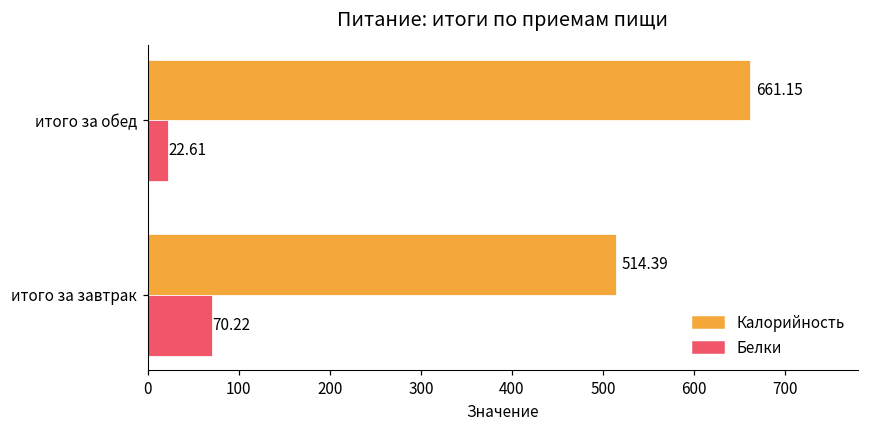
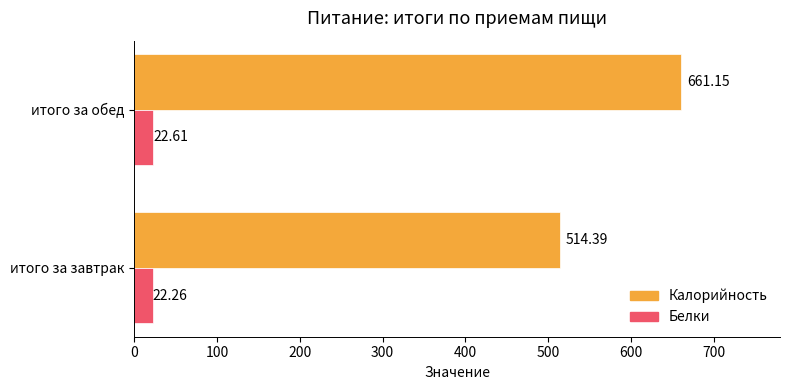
Белки, итого за завтрак: 70.22 -> 22.26
